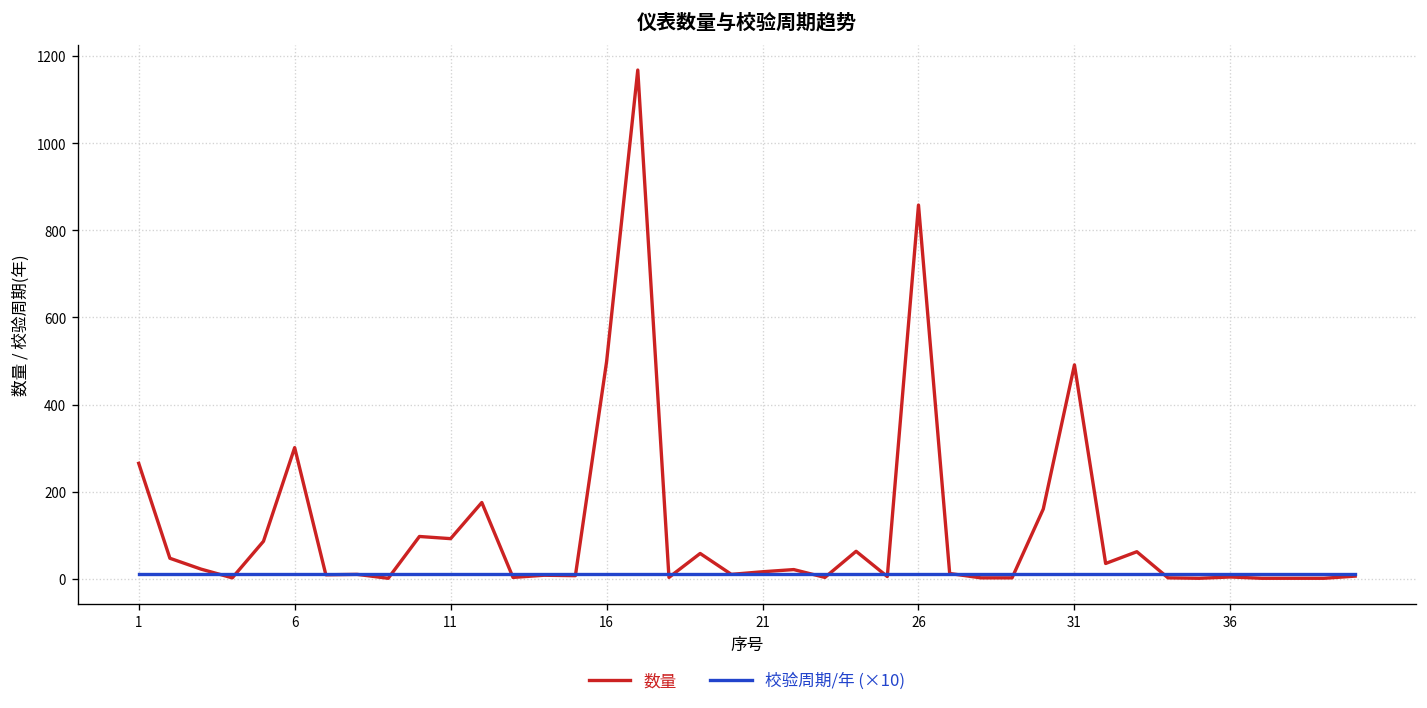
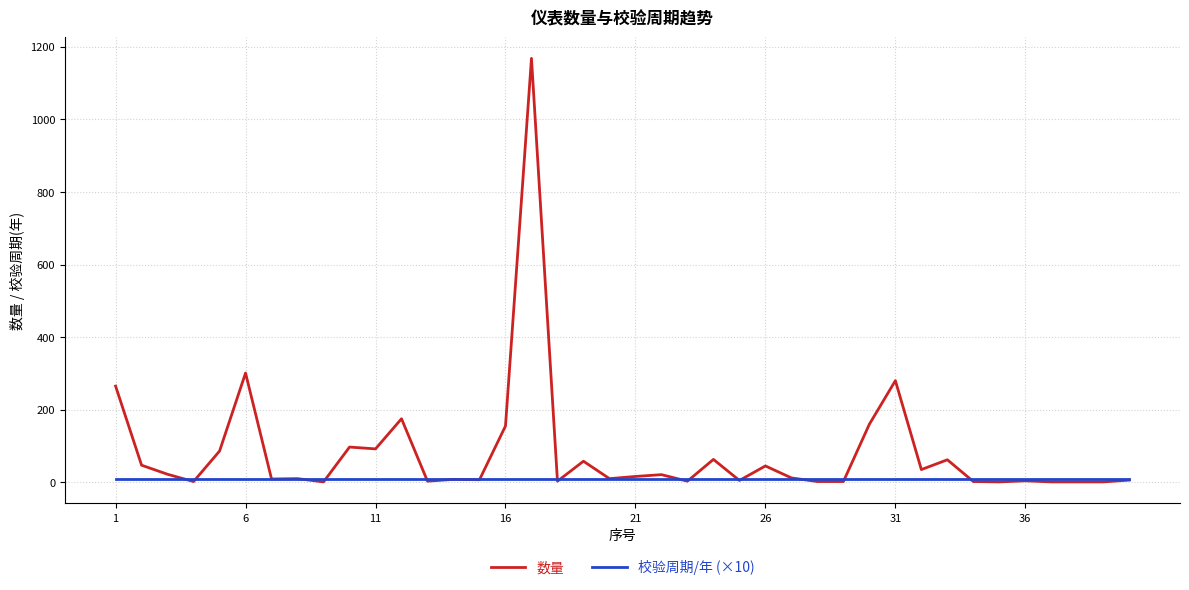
数量, 16: 500 -> 160
数量, 26: 860 -> 50
数量, 31: 490 -> 280
